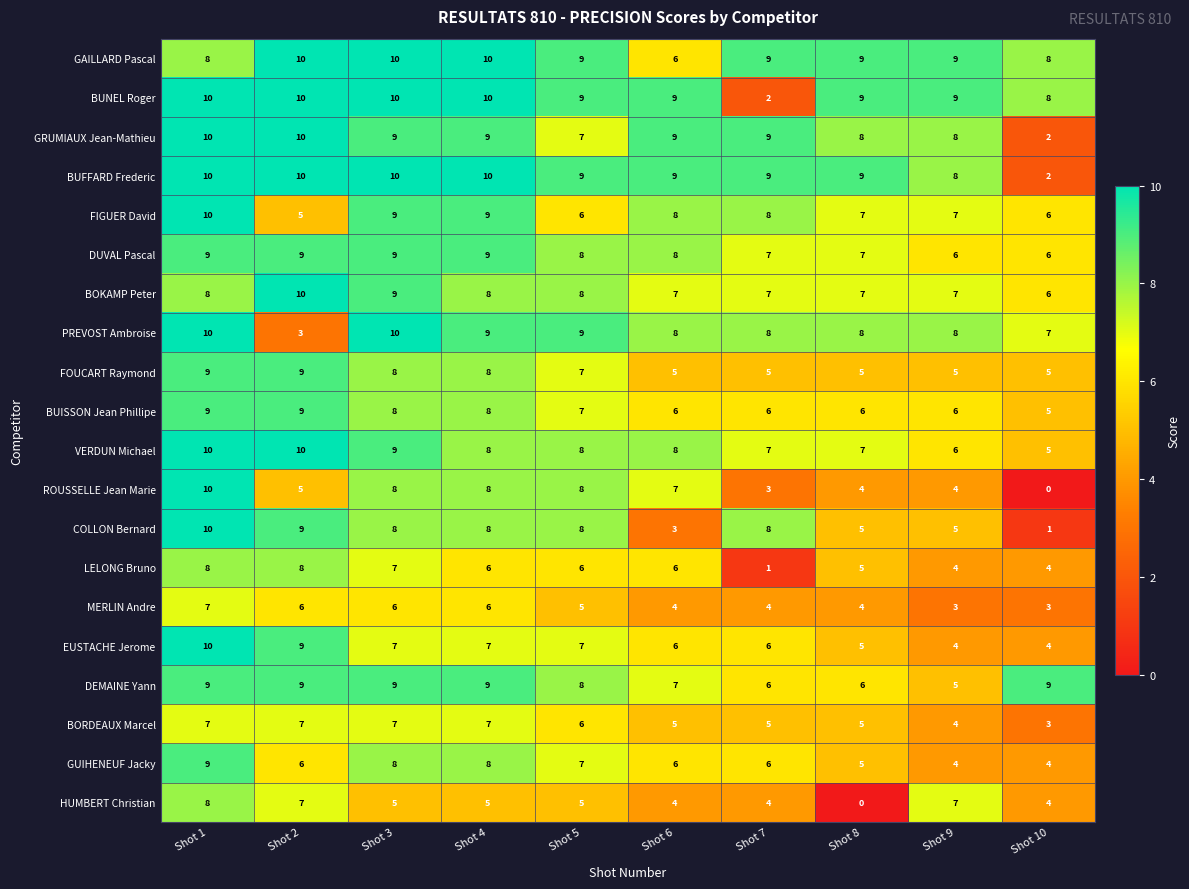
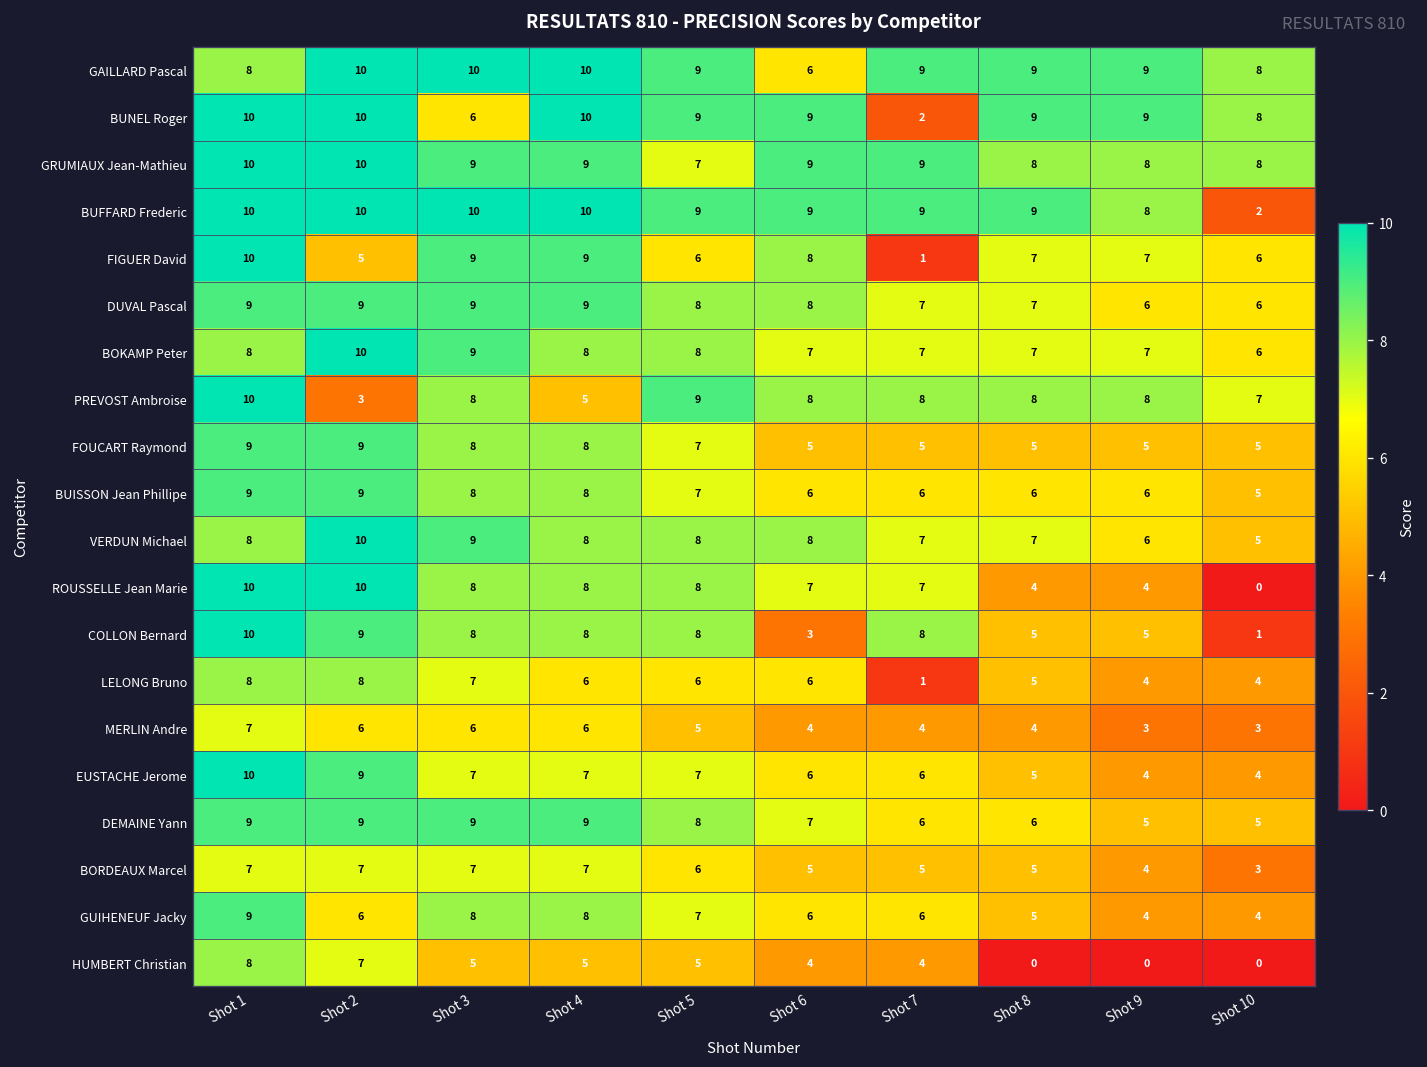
BUNEL Roger, Shot 3: 10 -> 6
GRUMIAUX Jean-Mathieu, Shot 10: 2 -> 8
FIGUER David, Shot 7: 8 -> 1
PREVOST Ambroise, Shot 3: 10 -> 8
PREVOST Ambroise, Shot 4: 9 -> 5
VERDUN Michael, Shot 1: 10 -> 8
ROUSSELLE Jean Marie, Shot 2: 5 -> 10
ROUSSELLE Jean Marie, Shot 7: 3 -> 7
DEMAINE Yann, Shot 10: 9 -> 5
HUMBERT Christian, Shot 9: 7 -> 0
HUMBERT Christian, Shot 10: 4 -> 0
